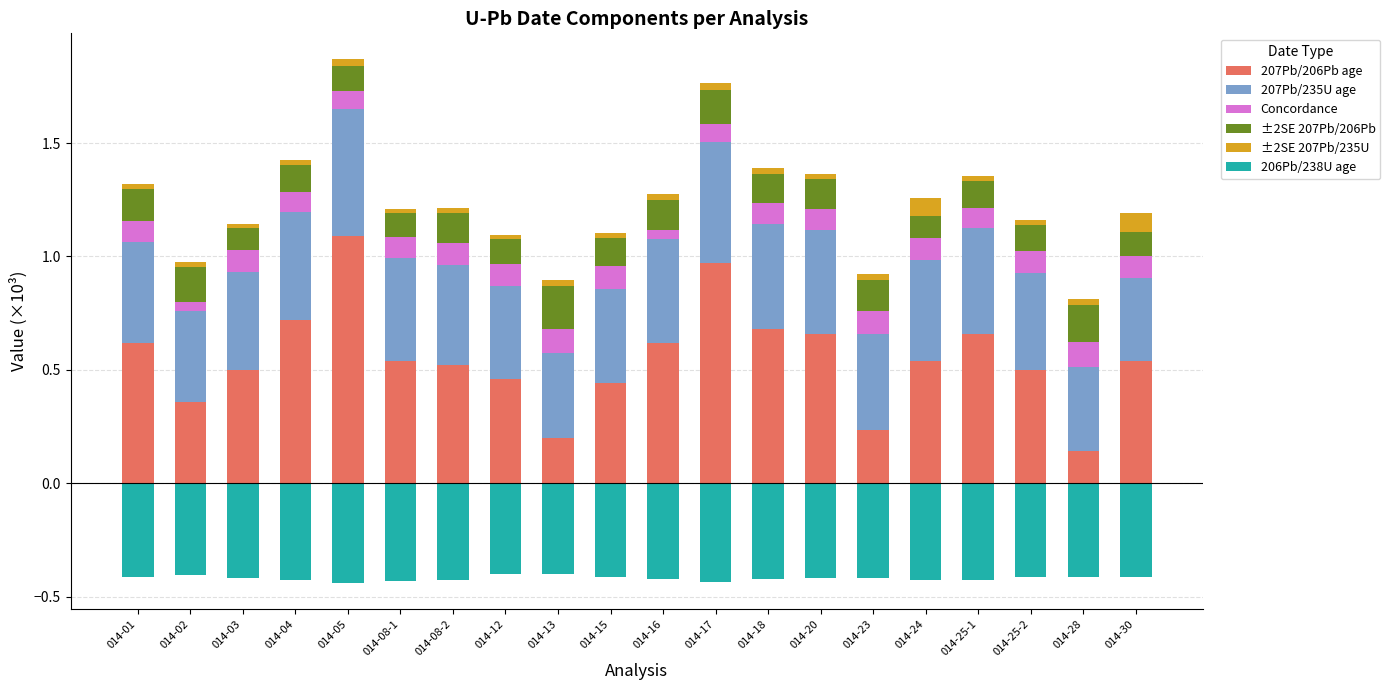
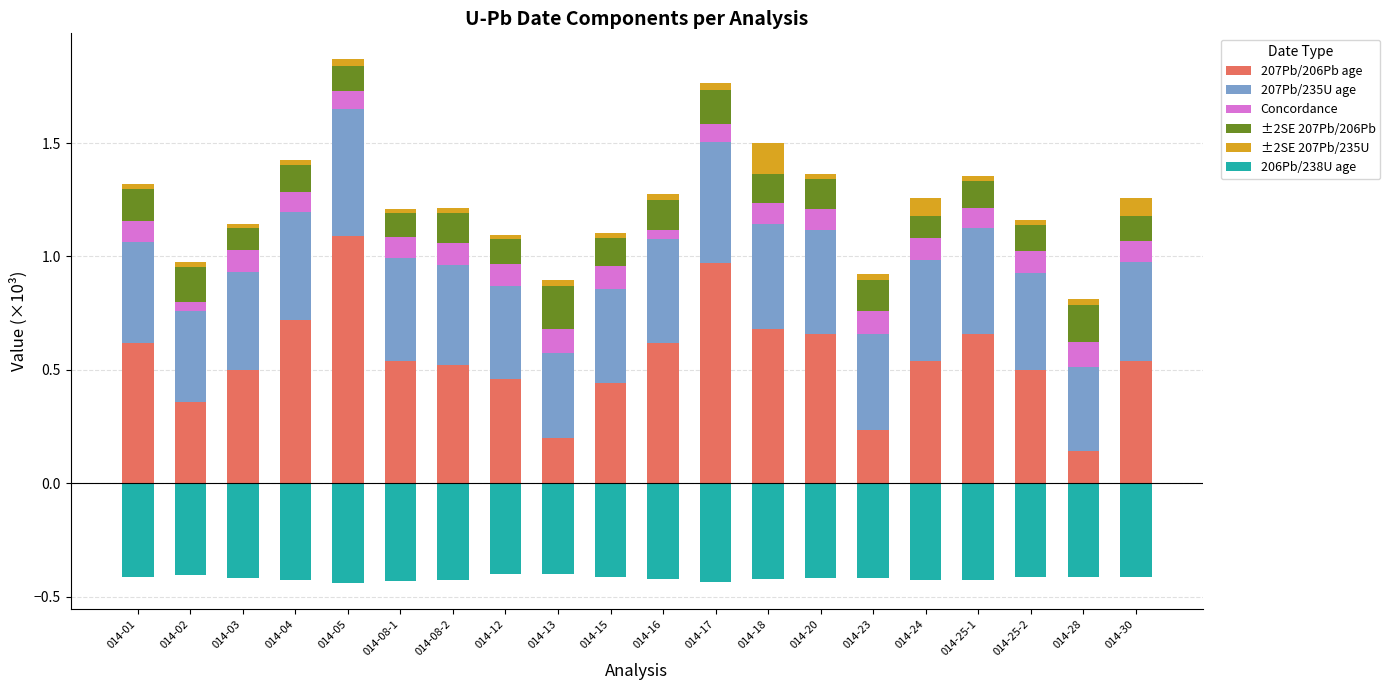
±2SE 207Pb/235U, 014-18: 0.02 -> 0.14
207Pb/235U age, 014-30: 0.37 -> 0.43
